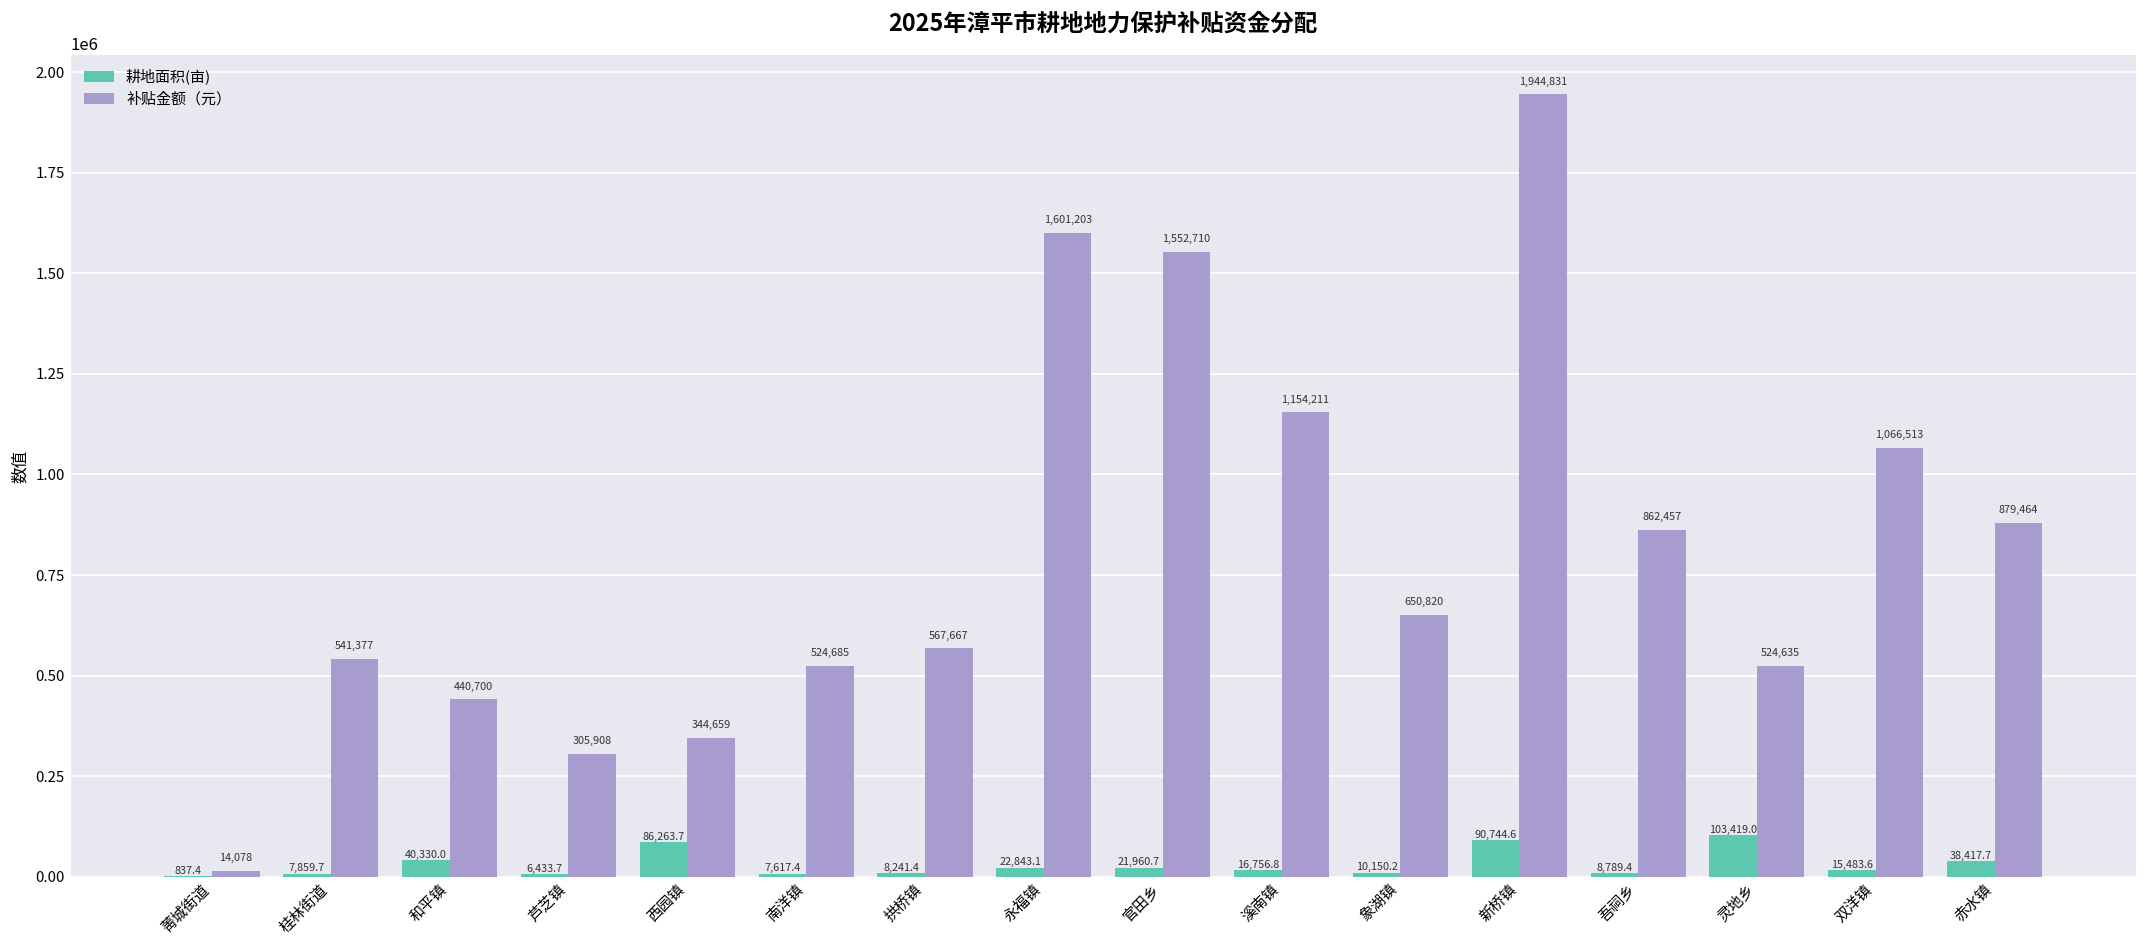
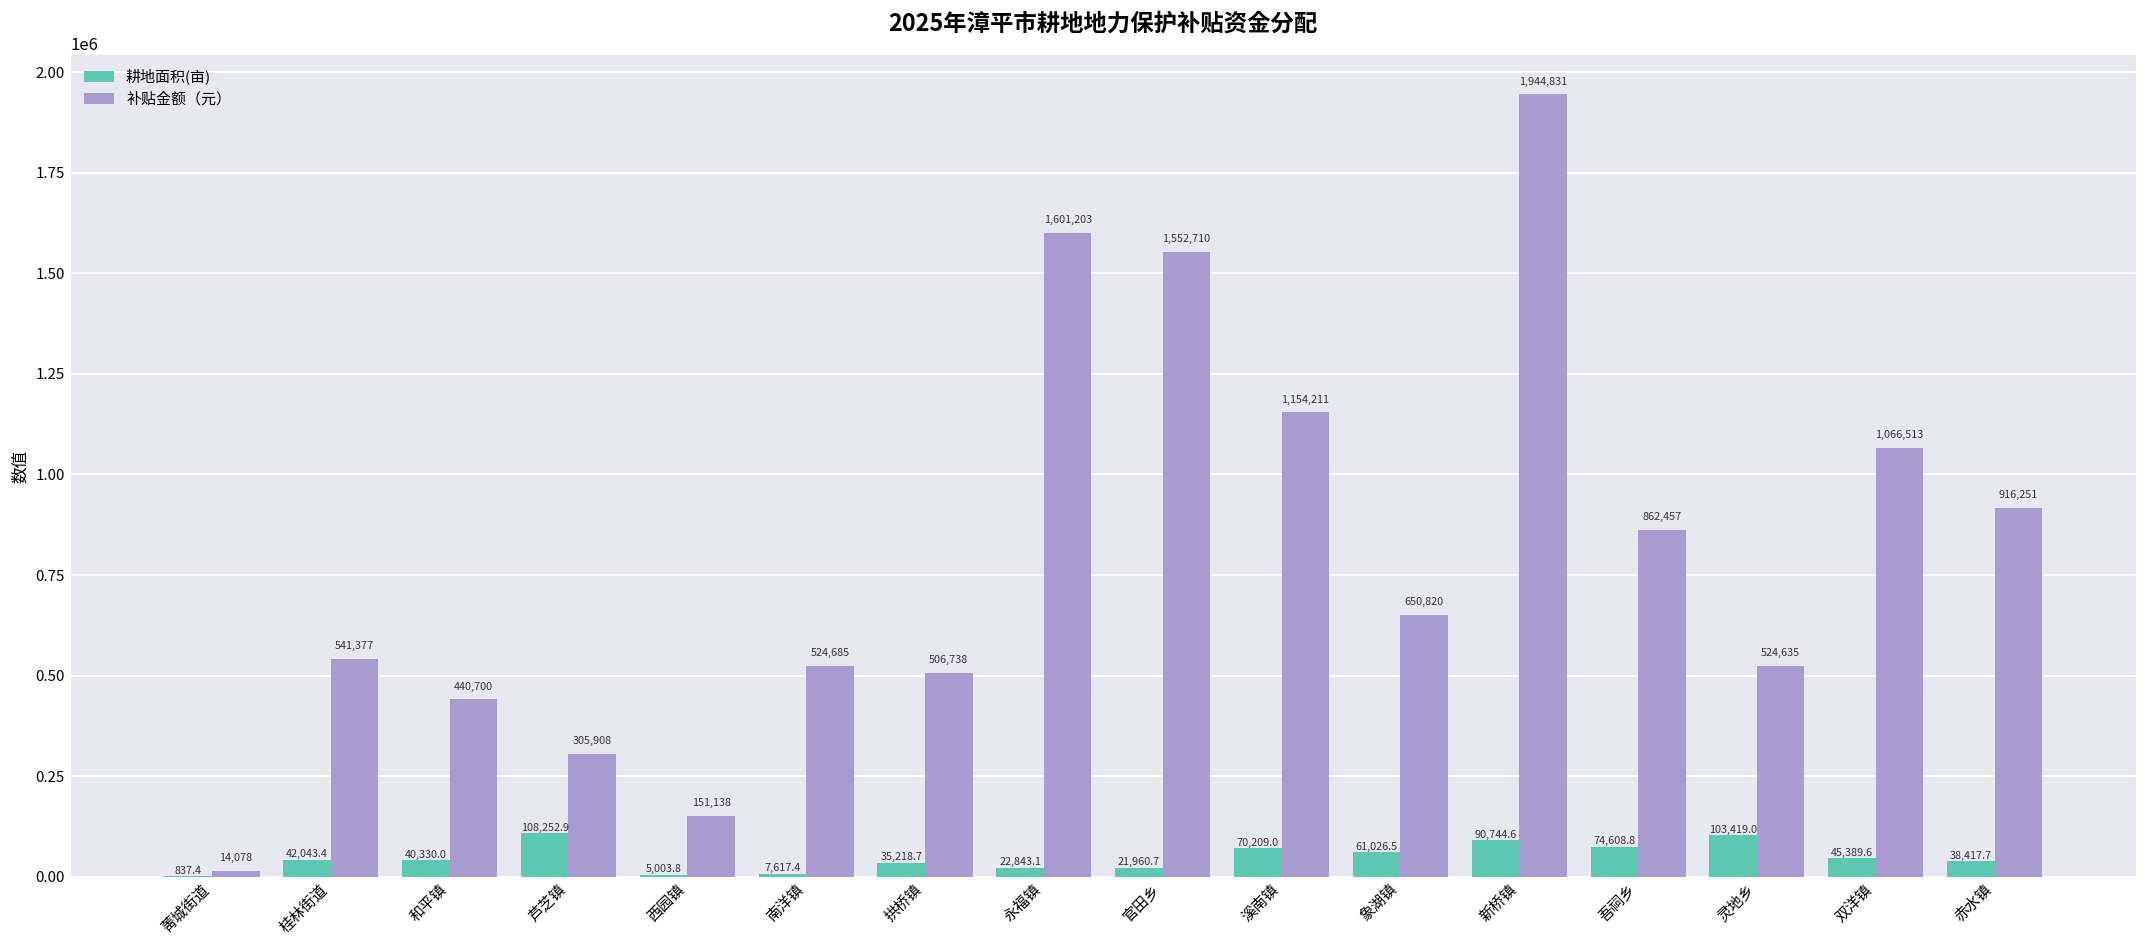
耕地面积(亩), 桂林街道: 7,859.7 -> 42,043.4
耕地面积(亩), 芦芝镇: 6,433.7 -> 108,252.9
耕地面积(亩), 西园镇: 86,263.7 -> 5,003.8
补贴金额（元）, 西园镇: 344,659 -> 151,138
耕地面积(亩), 拱桥镇: 8,241.4 -> 35,218.7
补贴金额（元）, 拱桥镇: 567,667 -> 506,738
耕地面积(亩), 溪南镇: 16,756.8 -> 70,209.0
耕地面积(亩), 象湖镇: 10,150.2 -> 61,026.5
耕地面积(亩), 吾祠乡: 8,789.4 -> 74,608.8
耕地面积(亩), 双洋镇: 15,483.6 -> 45,389.6
补贴金额（元）, 赤水镇: 879,464 -> 916,251
